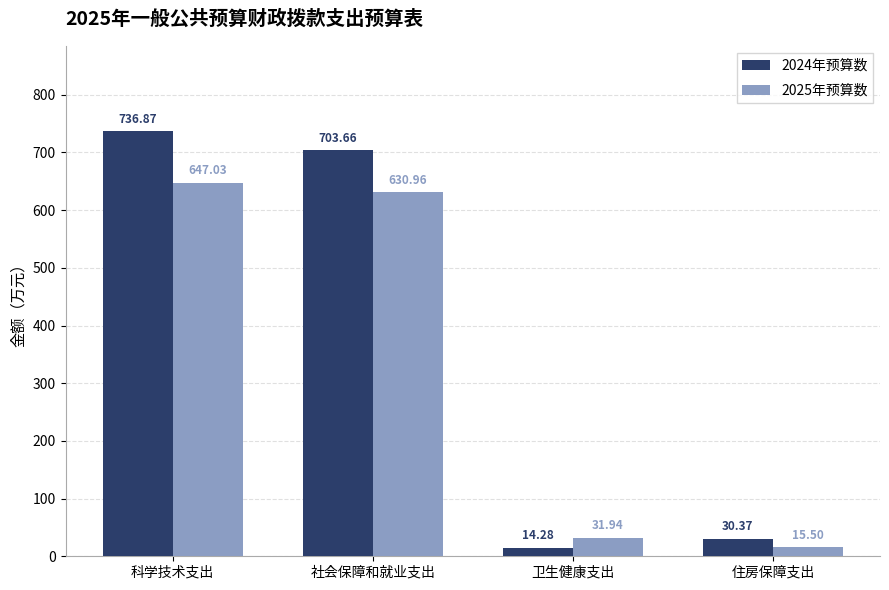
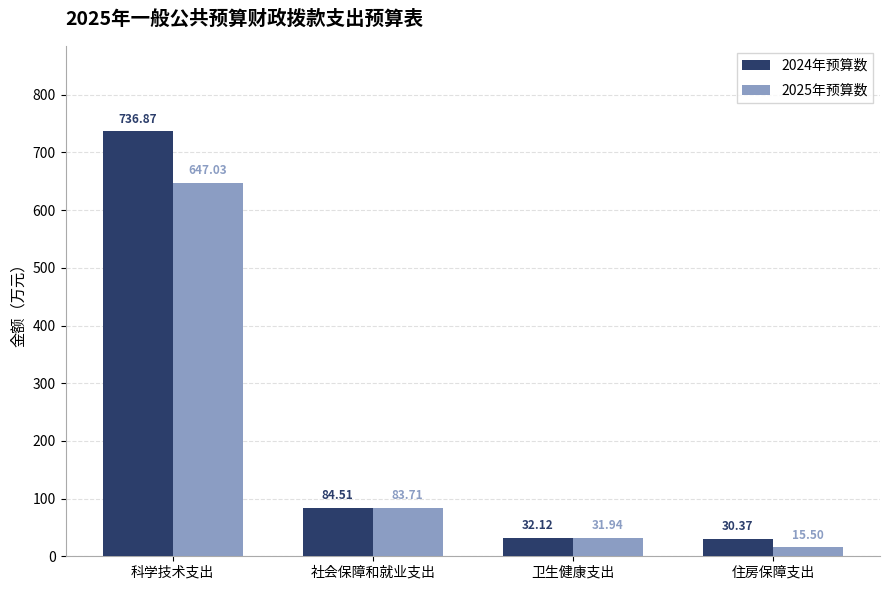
2024年预算数, 社会保障和就业支出: 703.66 -> 84.51
2025年预算数, 社会保障和就业支出: 630.96 -> 83.71
2024年预算数, 卫生健康支出: 14.28 -> 32.12
